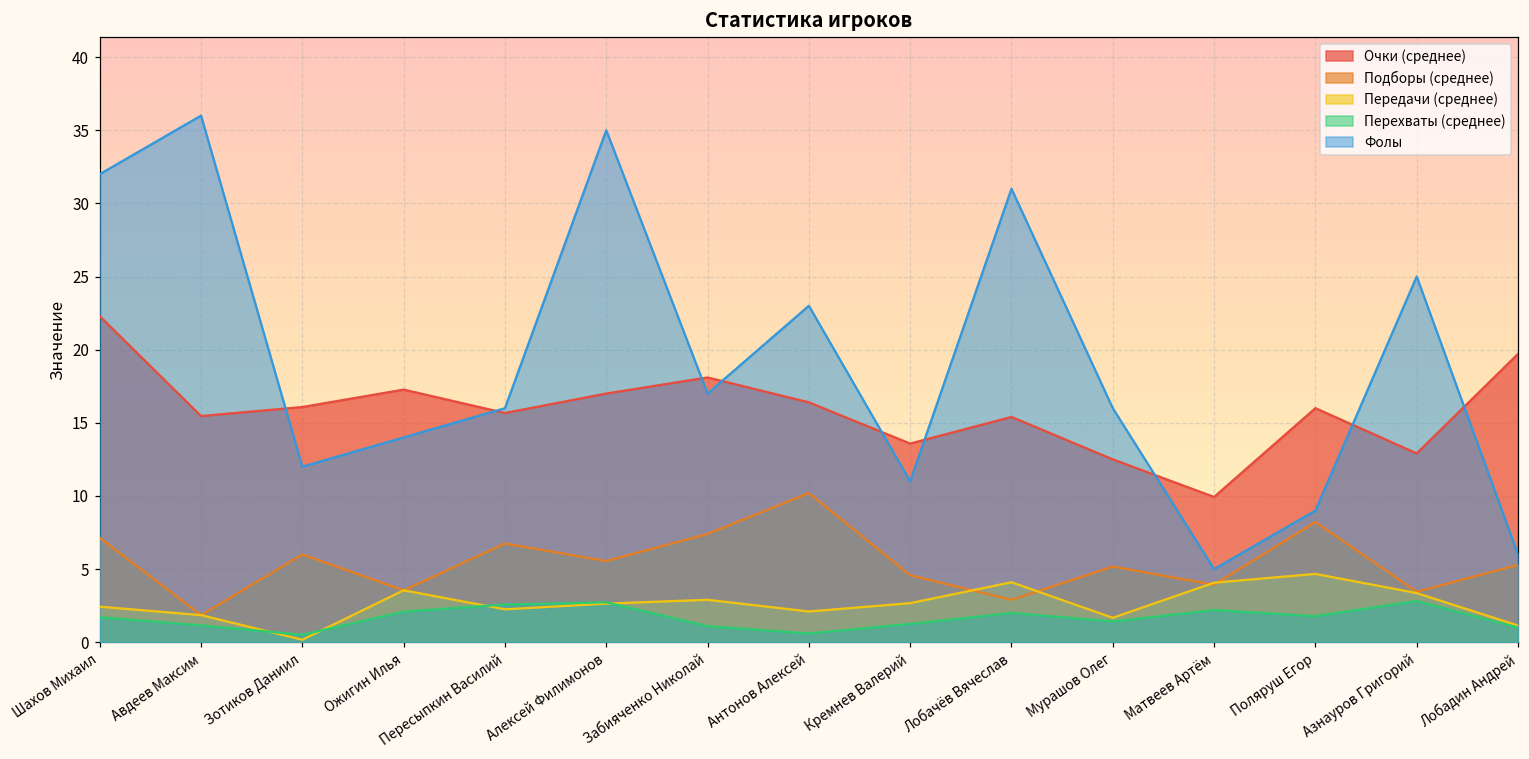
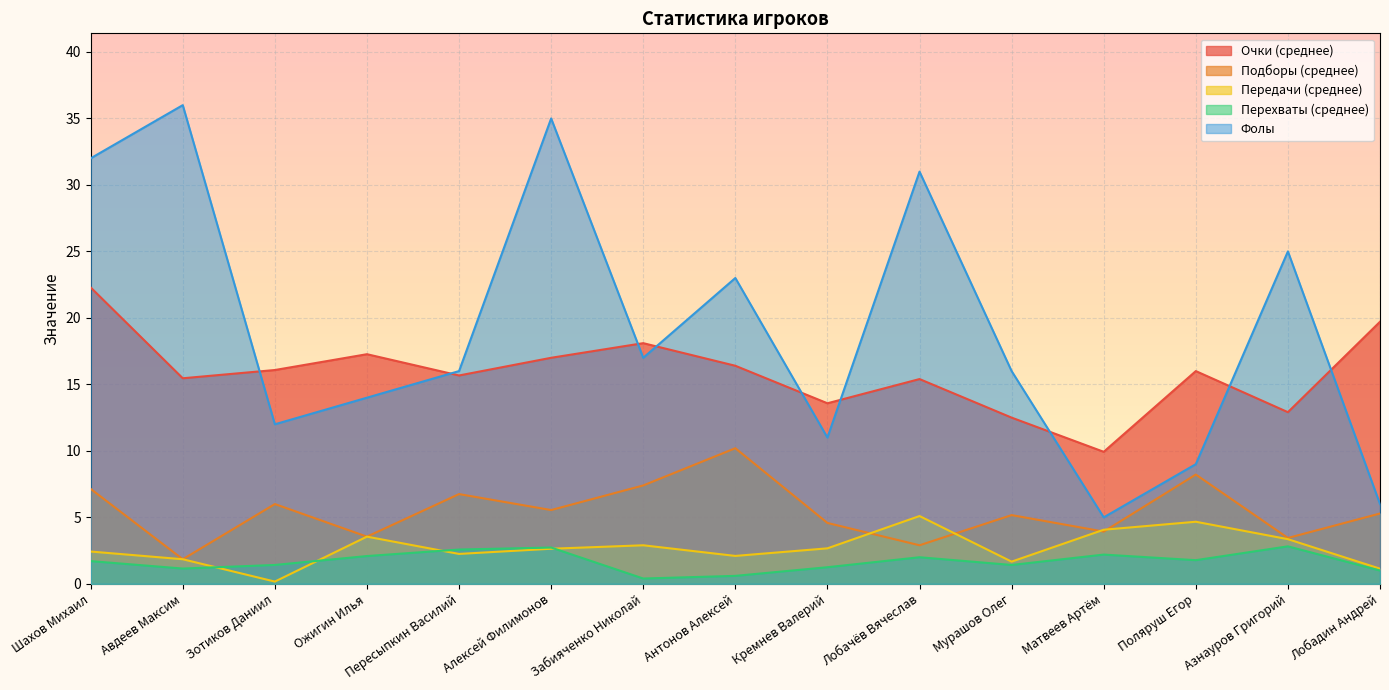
Перехваты (среднее), Зотиков Даниил: 0.5 -> 1.4
Перехваты (среднее), Забияченко Николай: 1.1 -> 0.4
Передачи (среднее), Лобачёв Вячеслав: 4.1 -> 5.1
